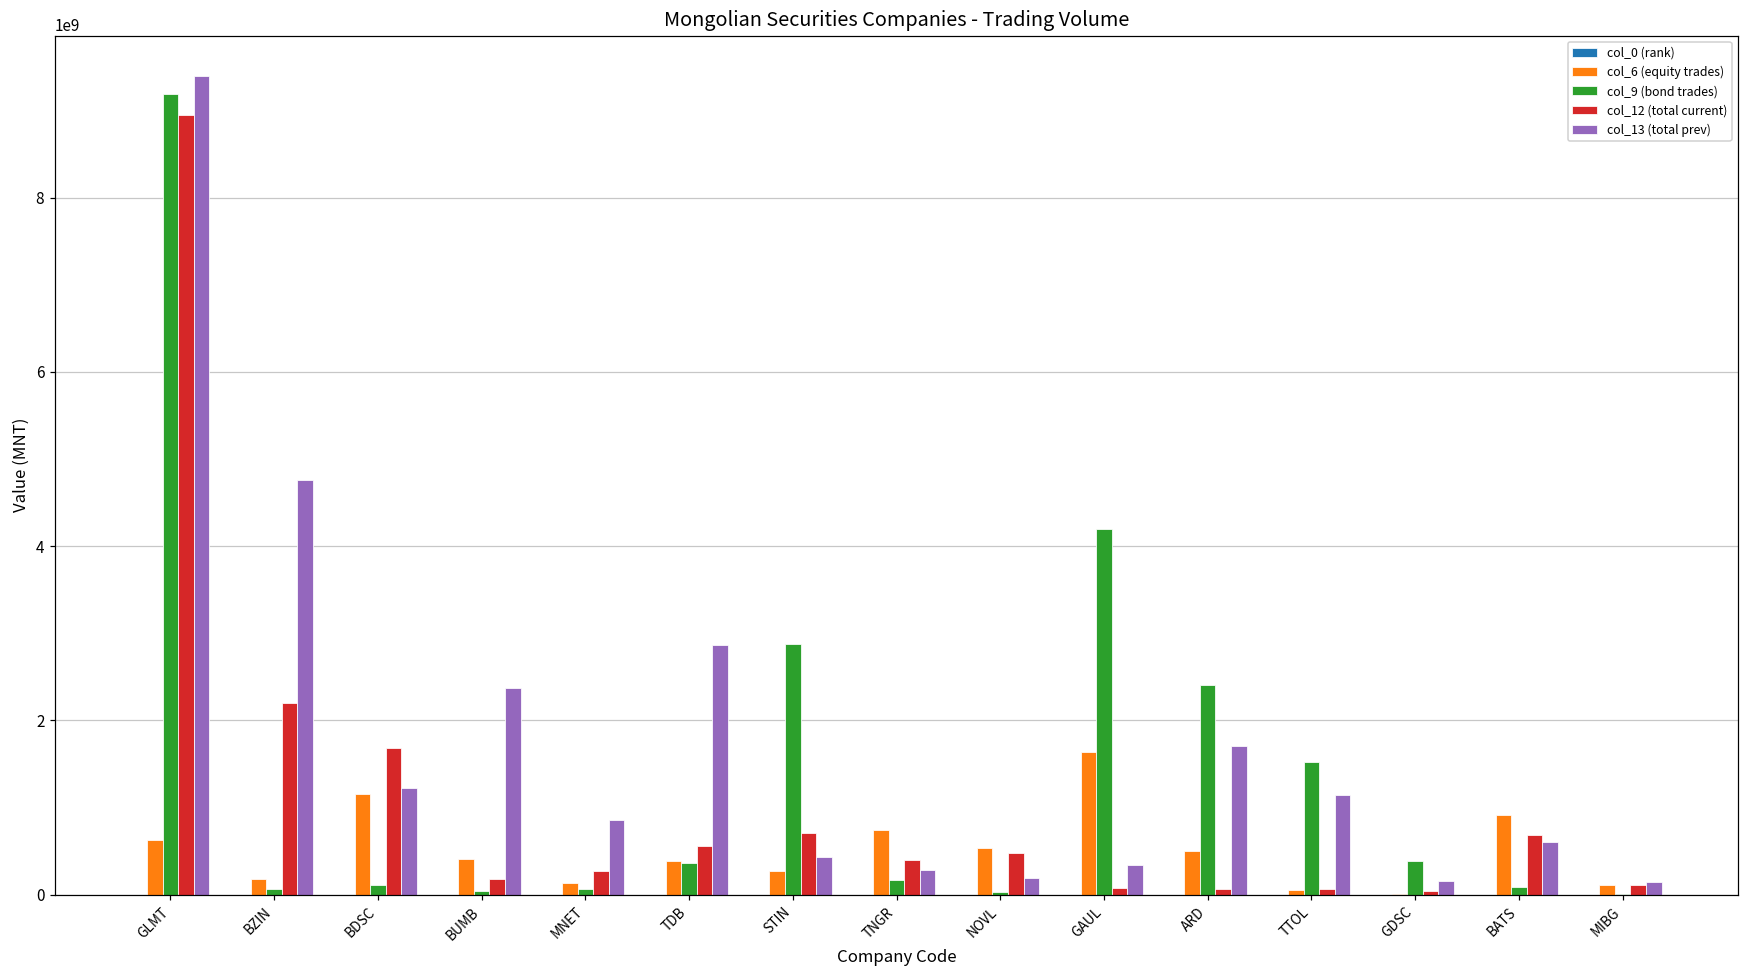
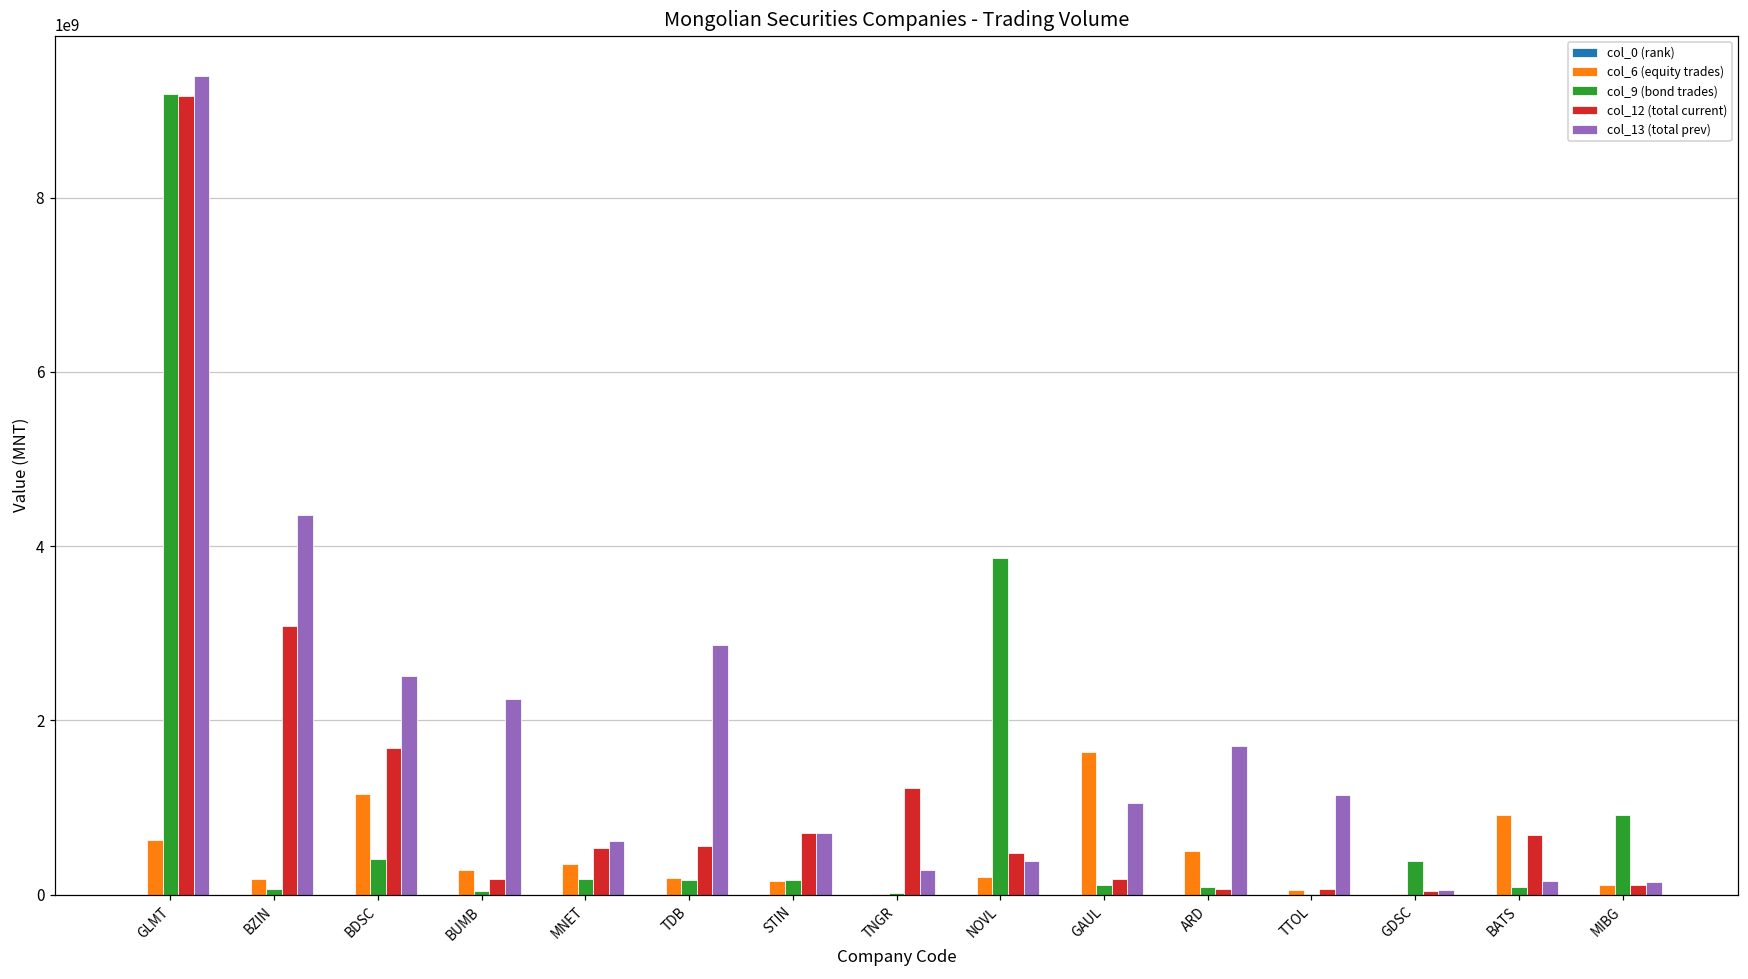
col_12 (total current), GLMT: 8900000000 -> 9200000000
col_12 (total current), BZIN: 2200000000 -> 3100000000
col_13 (total prev), BZIN: 4800000000 -> 4400000000
col_9 (bond trades), BDSC: 100000000 -> 400000000
col_13 (total prev), BDSC: 1200000000 -> 2500000000
col_6 (equity trades), BUMB: 400000000 -> 300000000
col_13 (total prev), BUMB: 2400000000 -> 2200000000
col_6 (equity trades), MNET: 100000000 -> 400000000
col_9 (bond trades), MNET: 100000000 -> 200000000
col_12 (total current), MNET: 300000000 -> 500000000
col_13 (total prev), MNET: 900000000 -> 600000000
col_6 (equity trades), TDB: 400000000 -> 200000000
col_9 (bond trades), TDB: 400000000 -> 200000000
col_6 (equity trades), STIN: 300000000 -> 200000000
col_9 (bond trades), STIN: 2900000000 -> 200000000
col_13 (total prev), STIN: 400000000 -> 700000000
col_6 (equity trades), TNGR: 700000000 -> 0
col_9 (bond trades), TNGR: 200000000 -> 0
col_12 (total current), TNGR: 400000000 -> 1200000000
col_6 (equity trades), NOVL: 500000000 -> 200000000
col_9 (bond trades), NOVL: 0 -> 3900000000
col_13 (total prev), NOVL: 200000000 -> 400000000
col_9 (bond trades), GAUL: 4200000000 -> 100000000
col_12 (total current), GAUL: 100000000 -> 200000000
col_13 (total prev), GAUL: 300000000 -> 1100000000
col_9 (bond trades), ARD: 2400000000 -> 100000000
col_9 (bond trades), TTOL: 1500000000 -> 0
col_13 (total prev), GDSC: 200000000 -> 100000000
col_13 (total prev), BATS: 600000000 -> 200000000
col_9 (bond trades), MIBG: 0 -> 900000000
